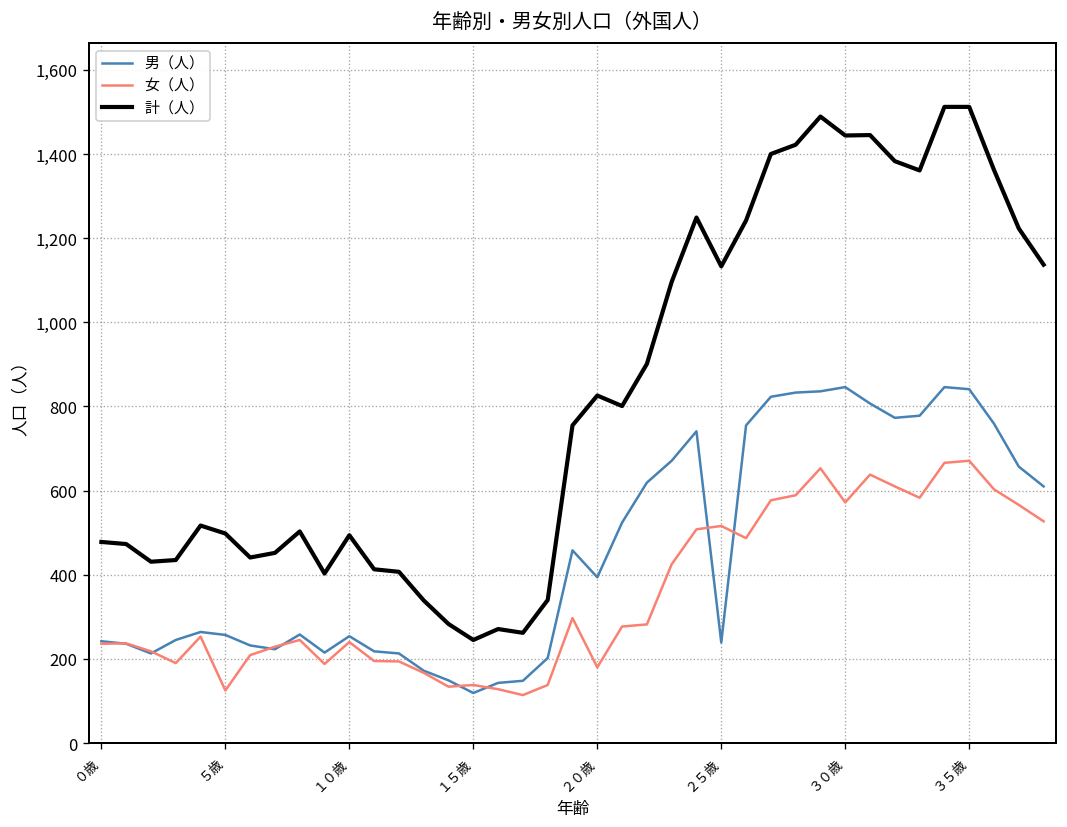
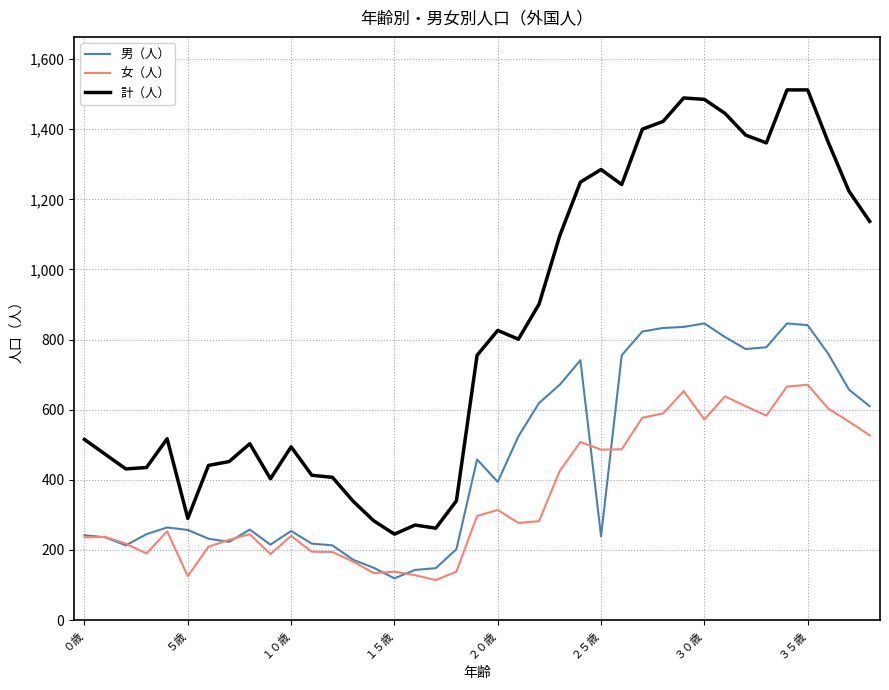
計（人）, ０歳: 480 -> 520
計（人）, ５歳: 500 -> 290
女（人）, ２０歳: 180 -> 310
女（人）, ２５歳: 520 -> 490
計（人）, ２５歳: 1,130 -> 1,290
計（人）, ３０歳: 1,440 -> 1,490
